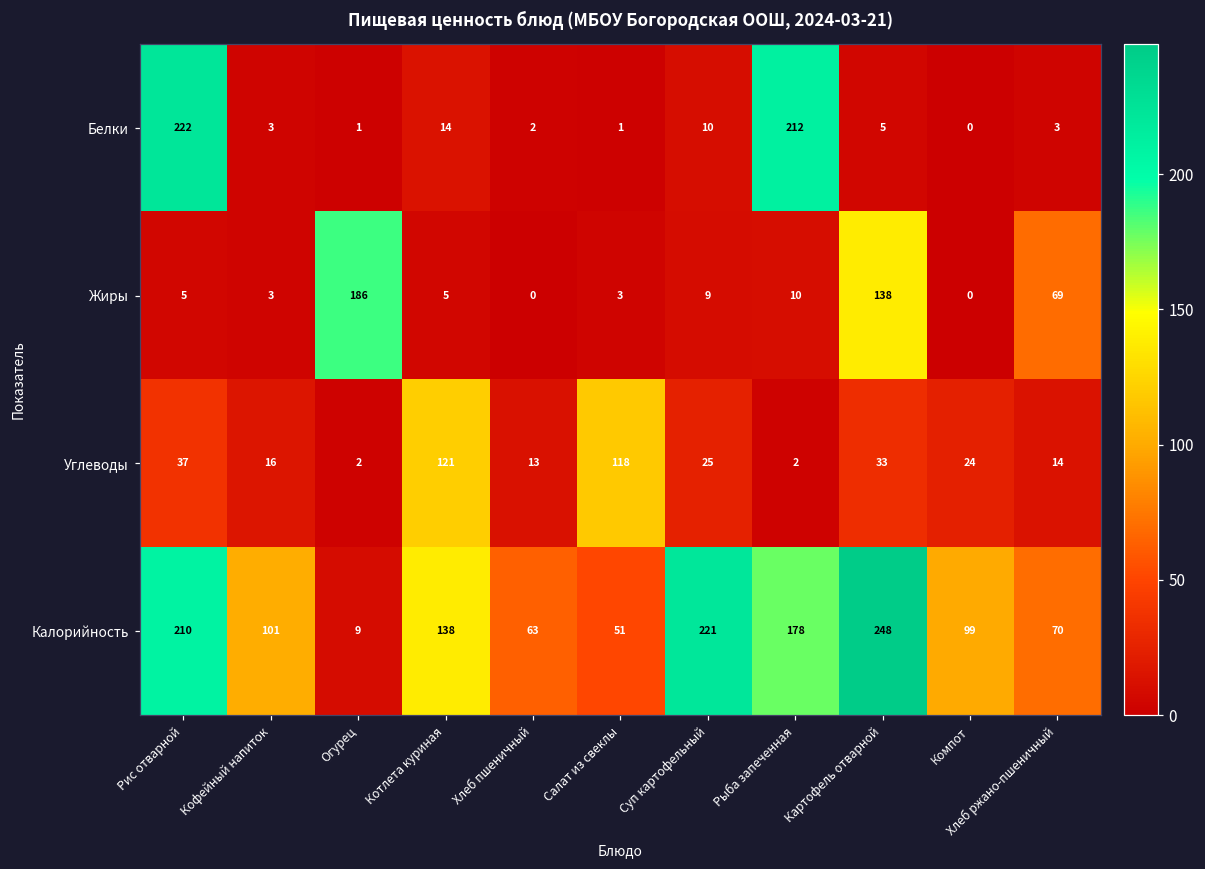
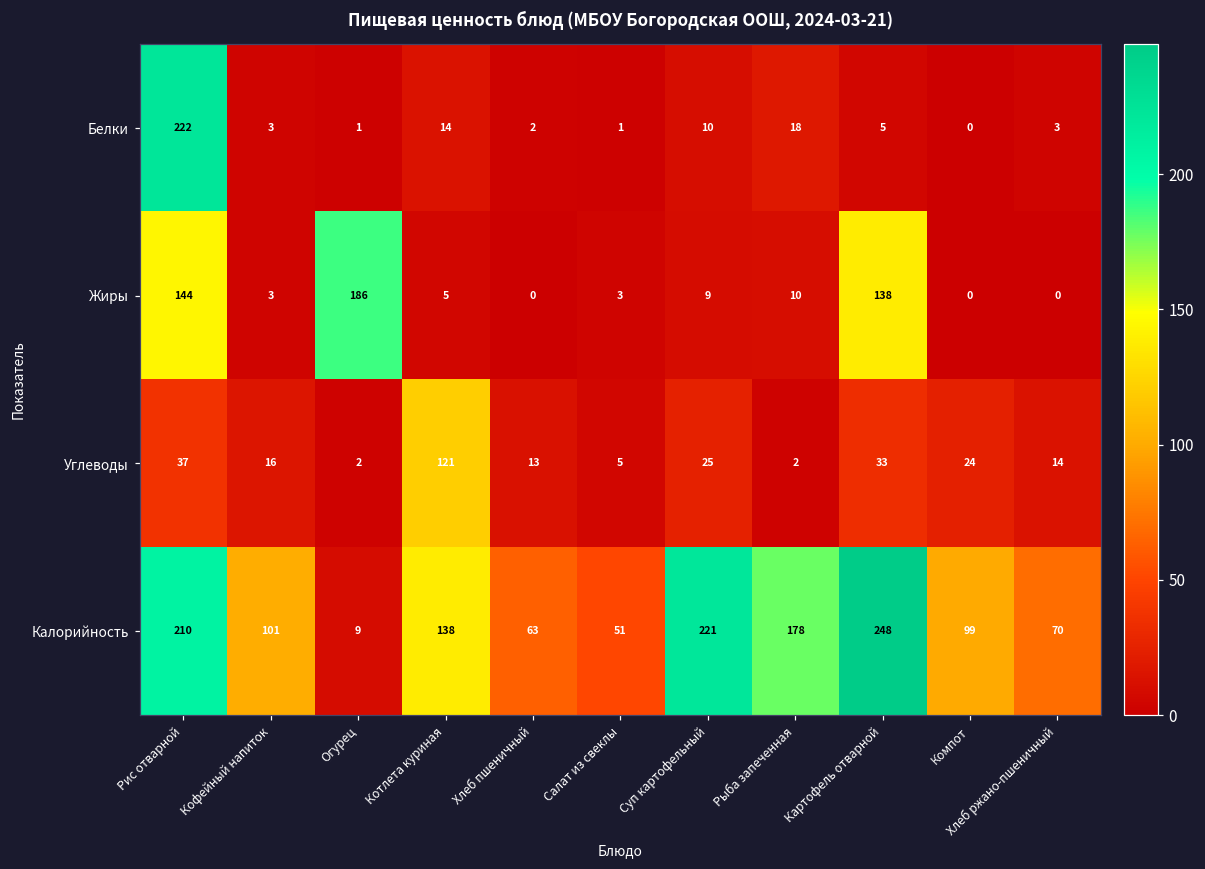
Белки, Рыба запеченная: 212 -> 18
Жиры, Рис отварной: 5 -> 144
Жиры, Хлеб ржано-пшеничный: 69 -> 0
Углеводы, Салат из свеклы: 118 -> 5
